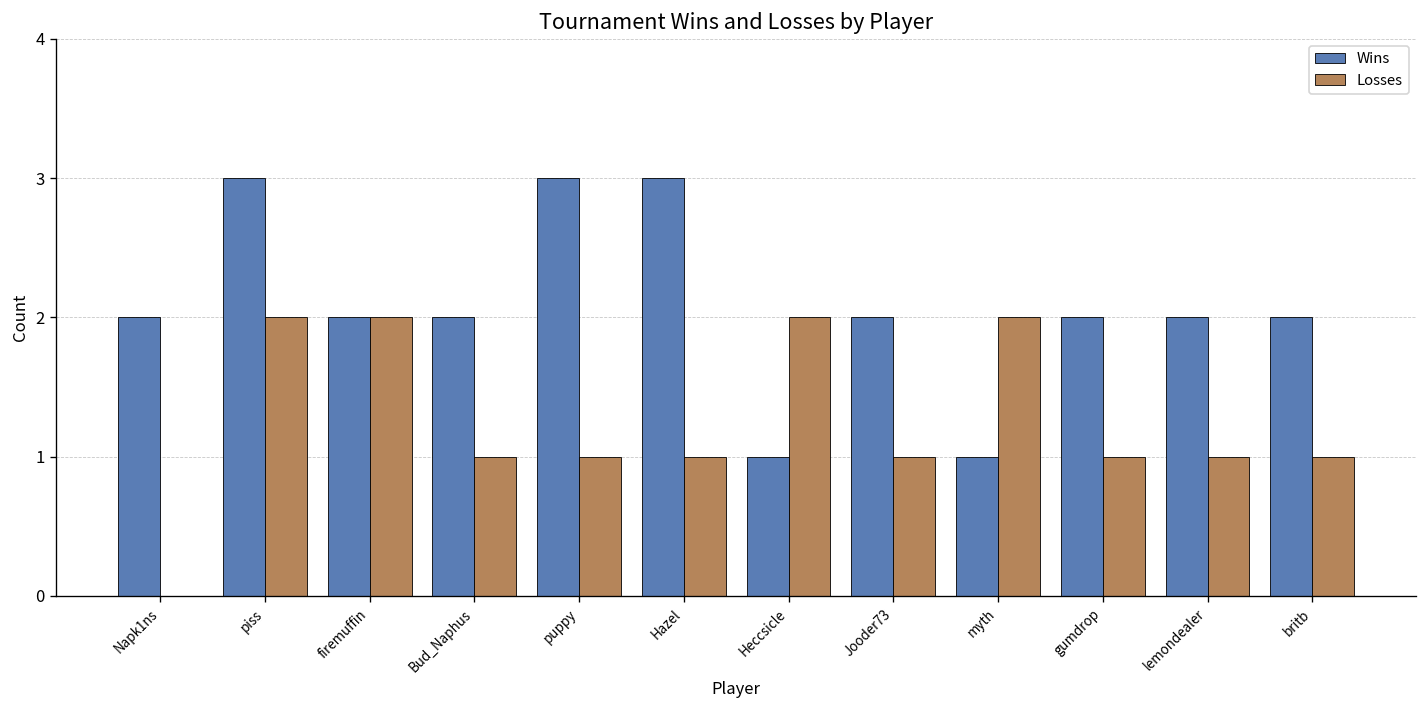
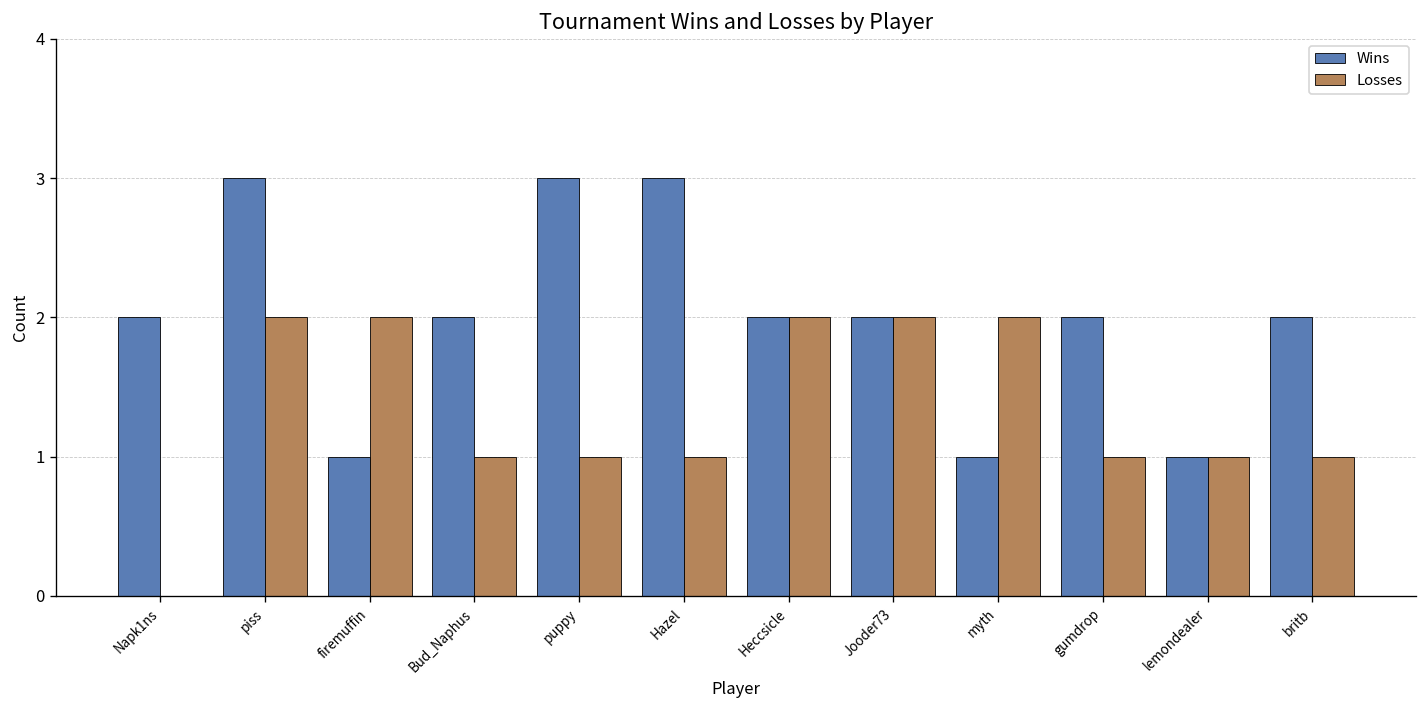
Wins, firemuffin: 2 -> 1
Wins, Heccsicle: 1 -> 2
Losses, Jooder73: 1 -> 2
Wins, lemondealer: 2 -> 1
